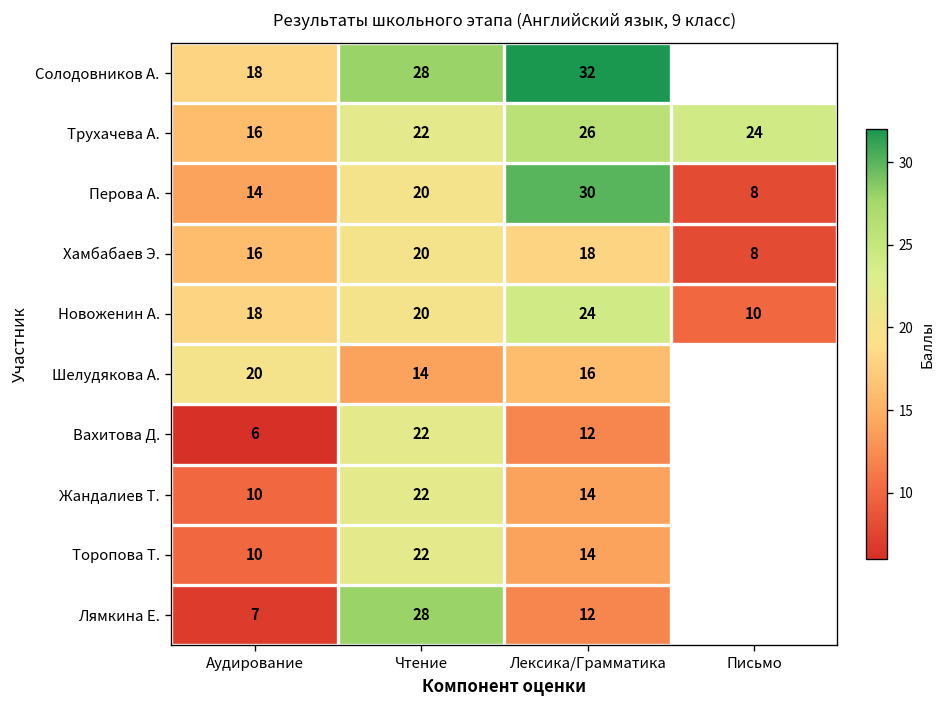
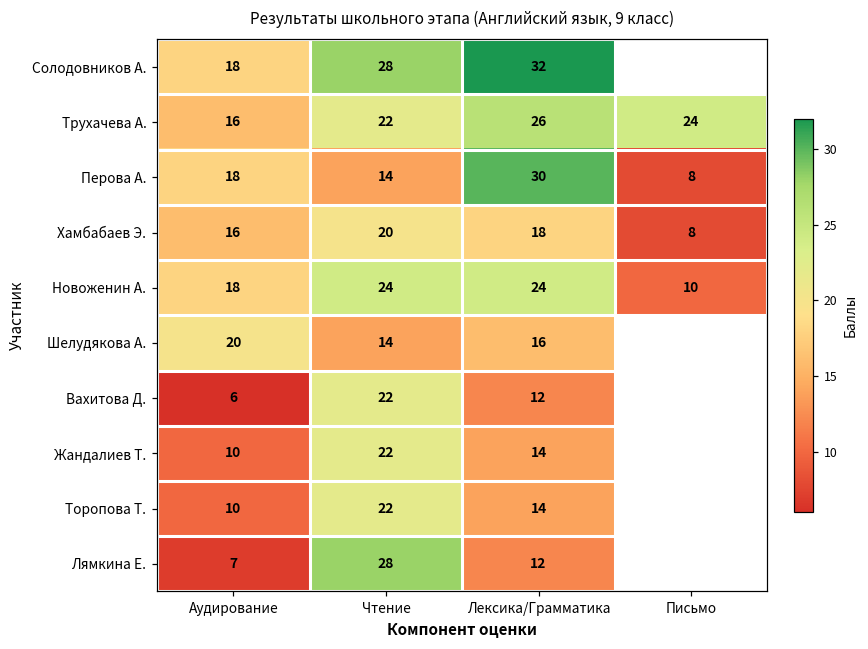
Перова А., Аудирование: 14 -> 18
Перова А., Чтение: 20 -> 14
Новоженин А., Чтение: 20 -> 24
